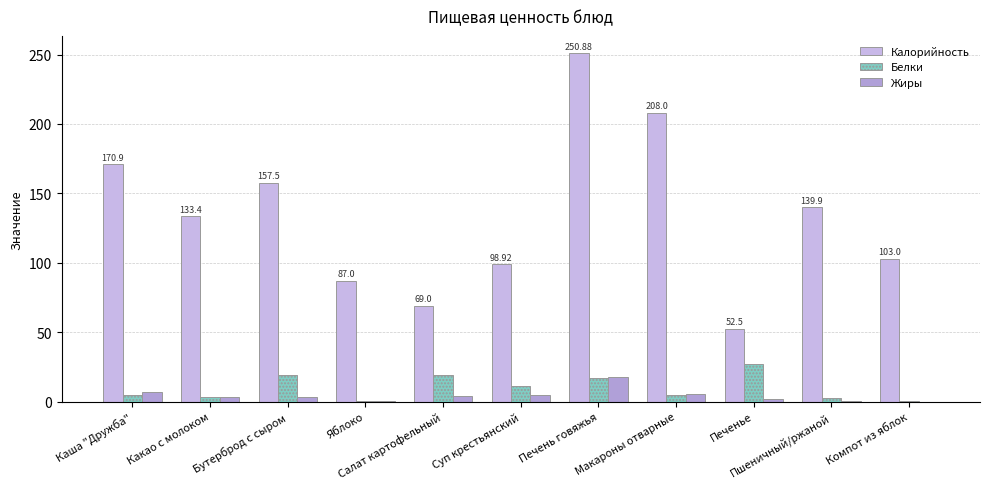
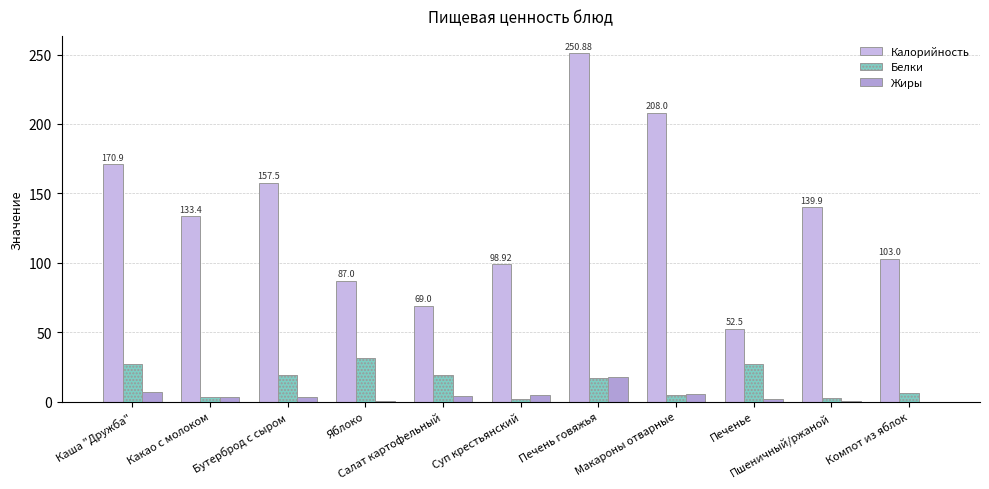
Белки, Каша "Дружба": 5 -> 27
Белки, Яблоко: 0 -> 31
Белки, Суп крестьянский: 11 -> 2
Белки, Компот из яблок: 0 -> 6
